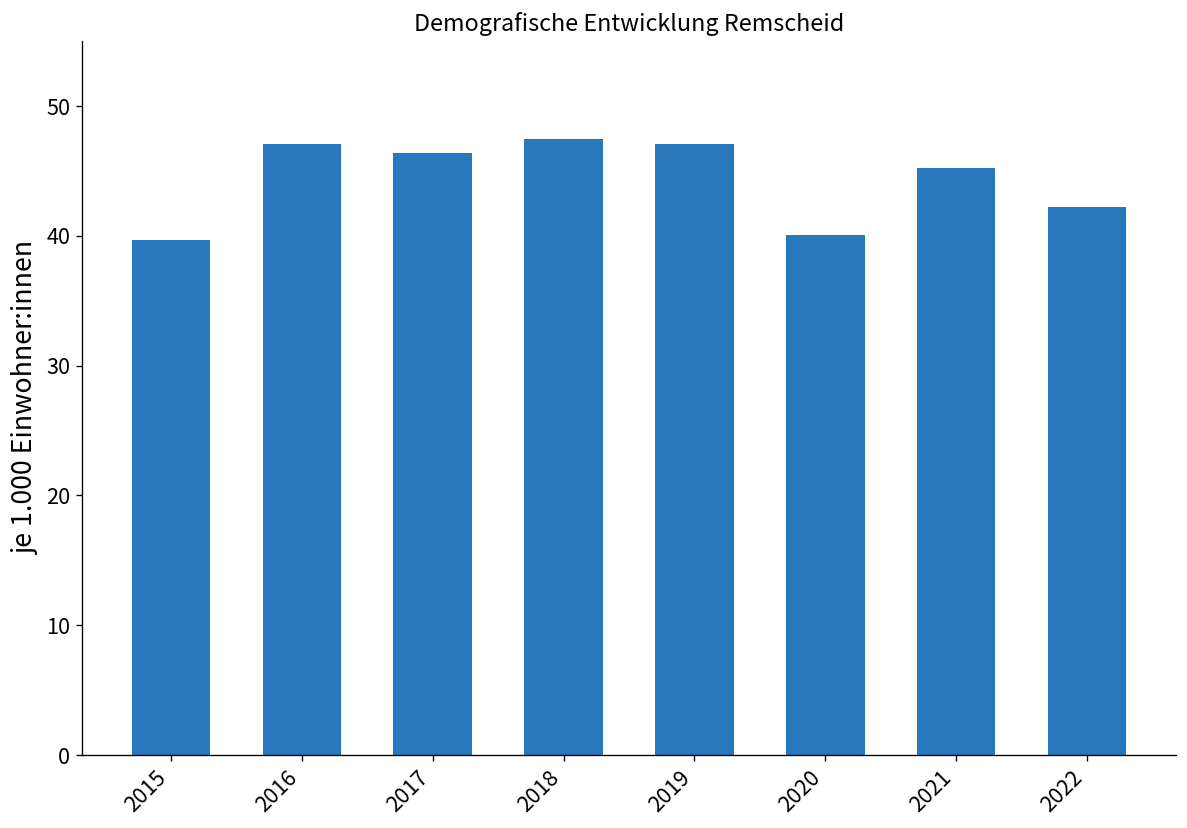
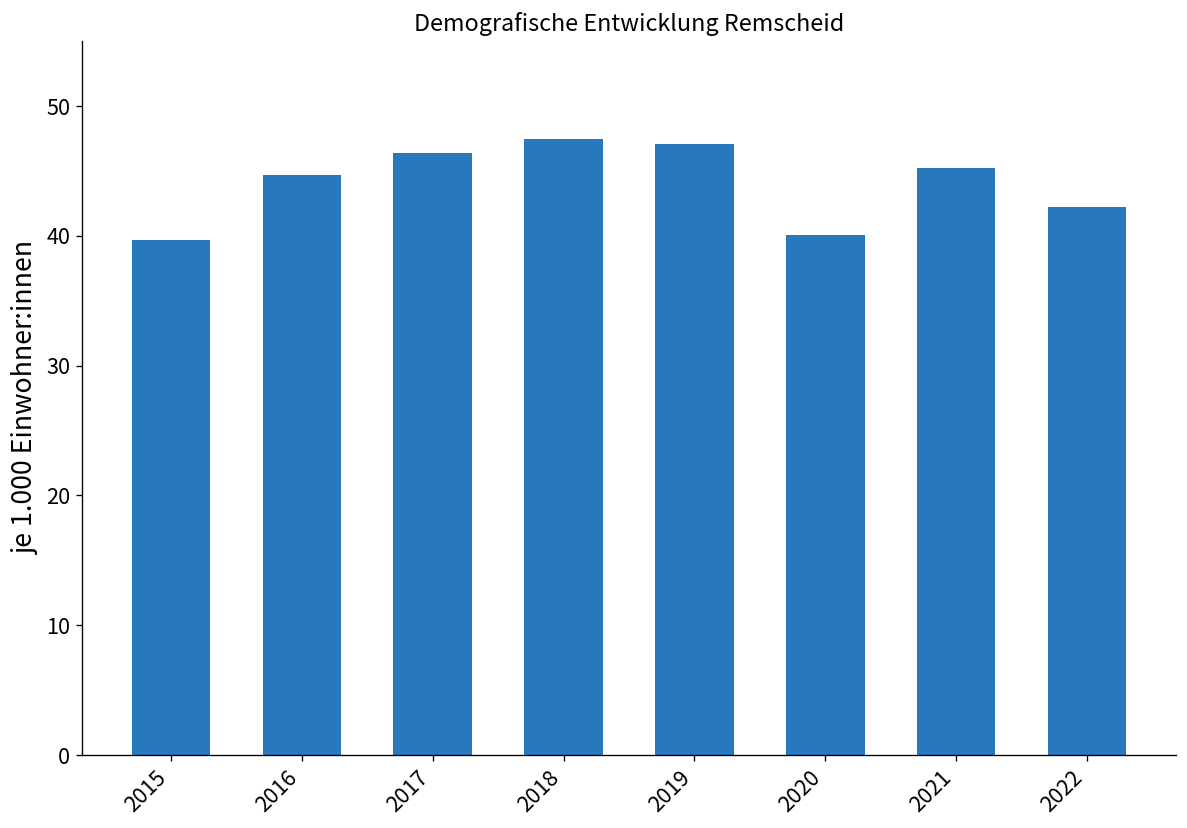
2016: 47.1 -> 44.7
